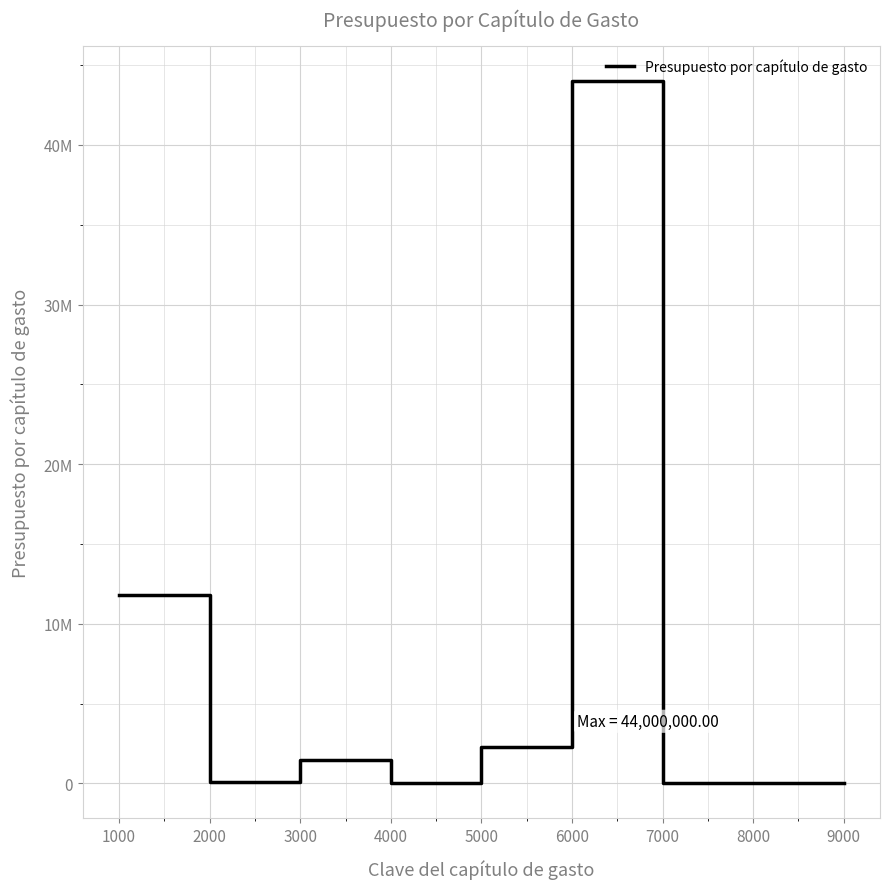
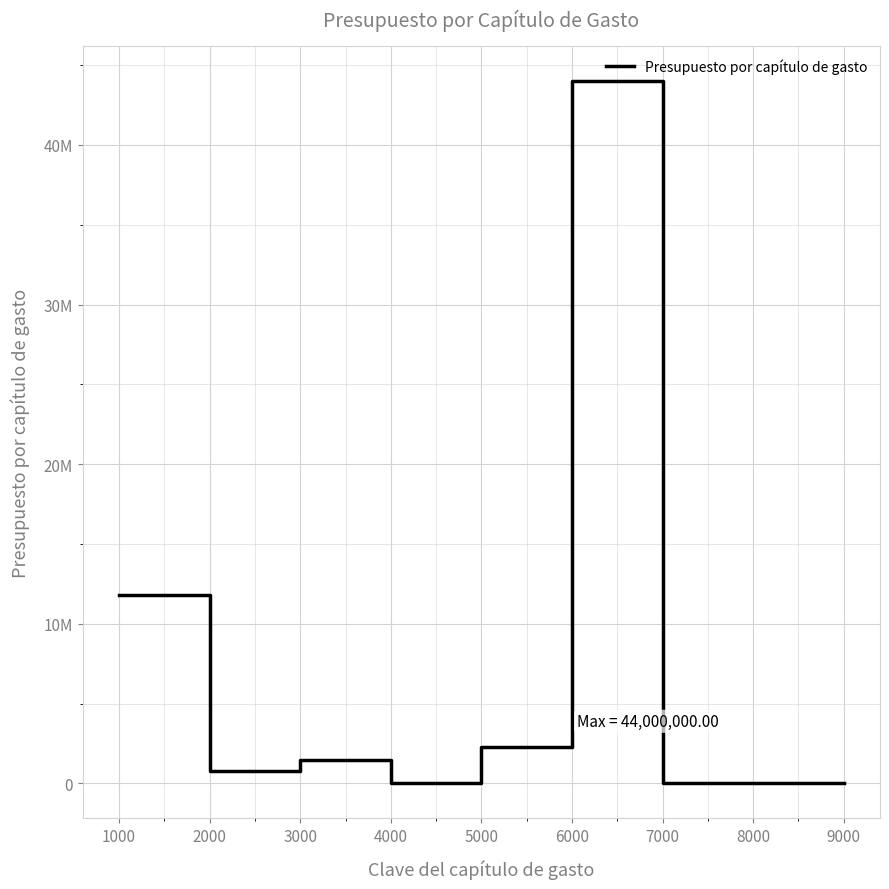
2000: 100000 -> 800000
